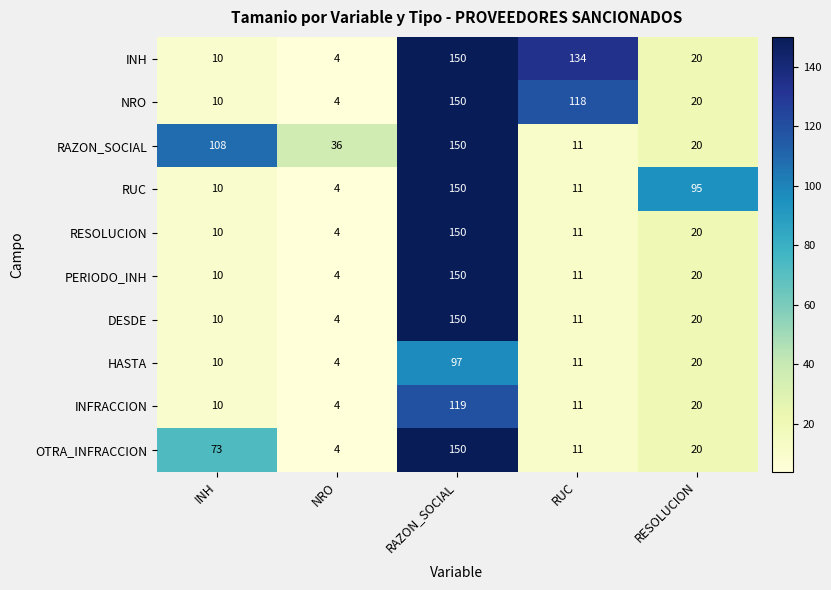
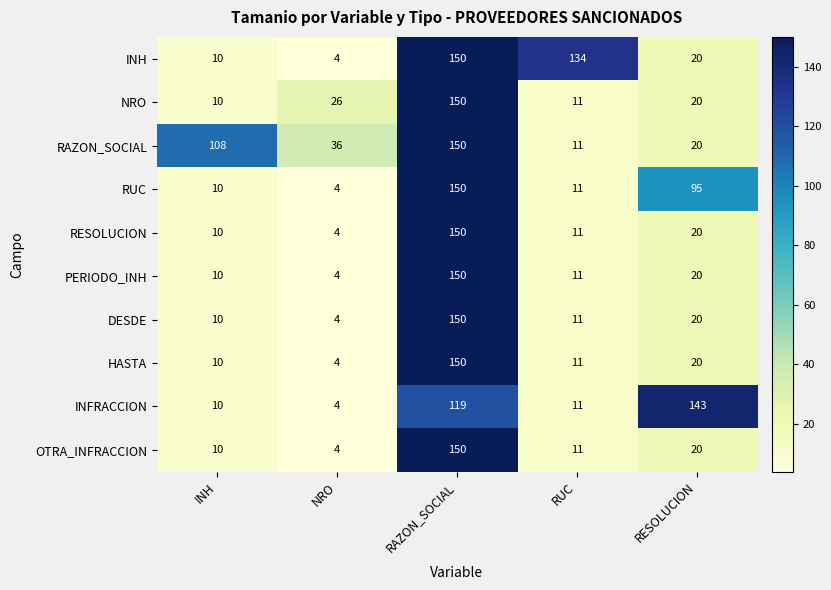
NRO, NRO: 4 -> 26
NRO, RUC: 118 -> 11
HASTA, RAZON_SOCIAL: 97 -> 150
INFRACCION, RESOLUCION: 20 -> 143
OTRA_INFRACCION, INH: 73 -> 10
